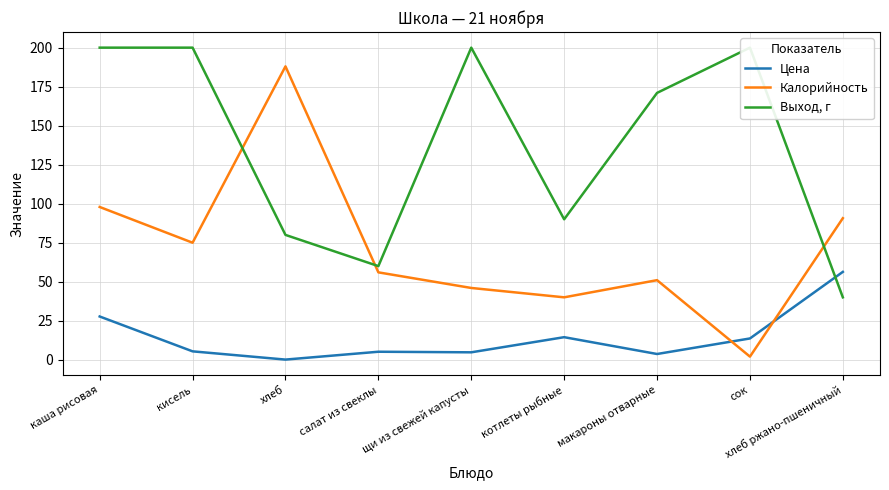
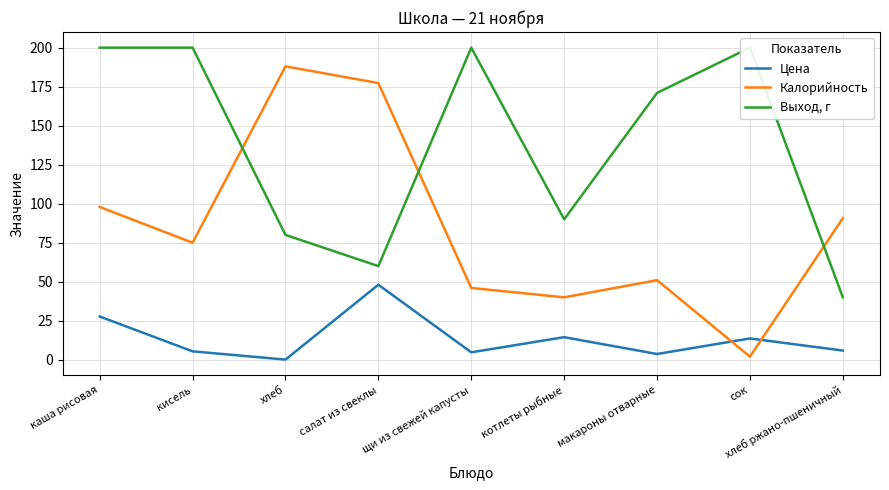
Цена, салат из свеклы: 5 -> 48
Калорийность, салат из свеклы: 56 -> 177
Цена, хлеб ржано-пшеничный: 56 -> 6
